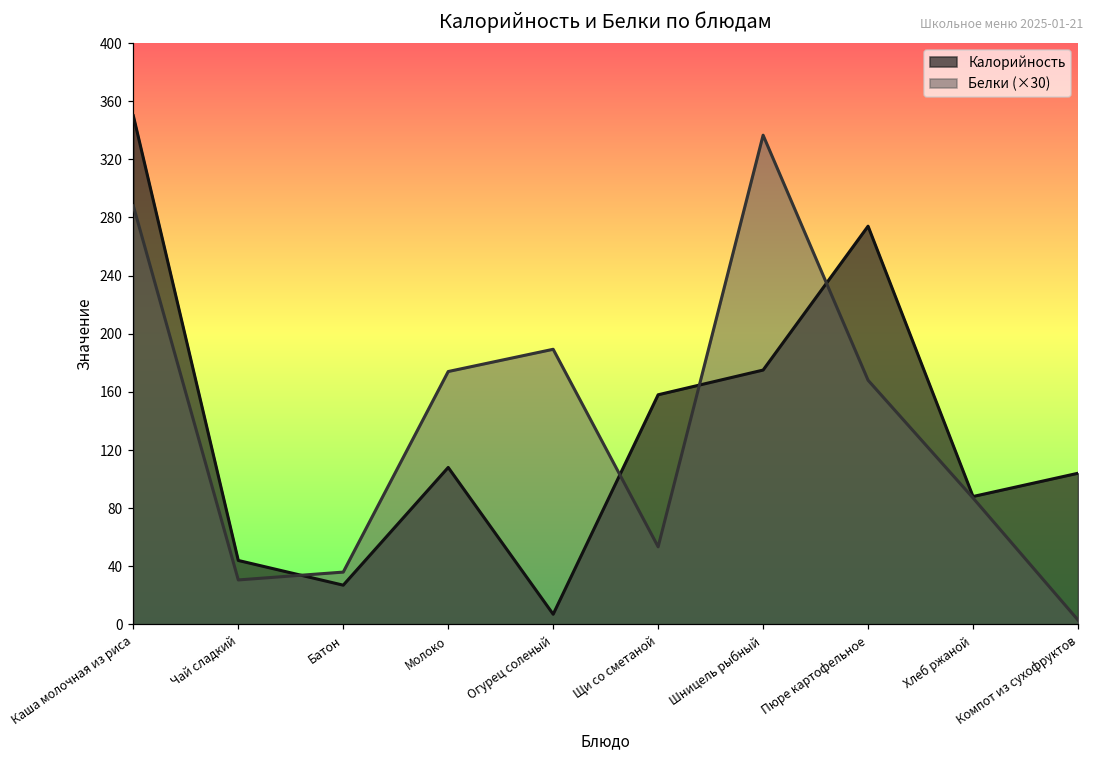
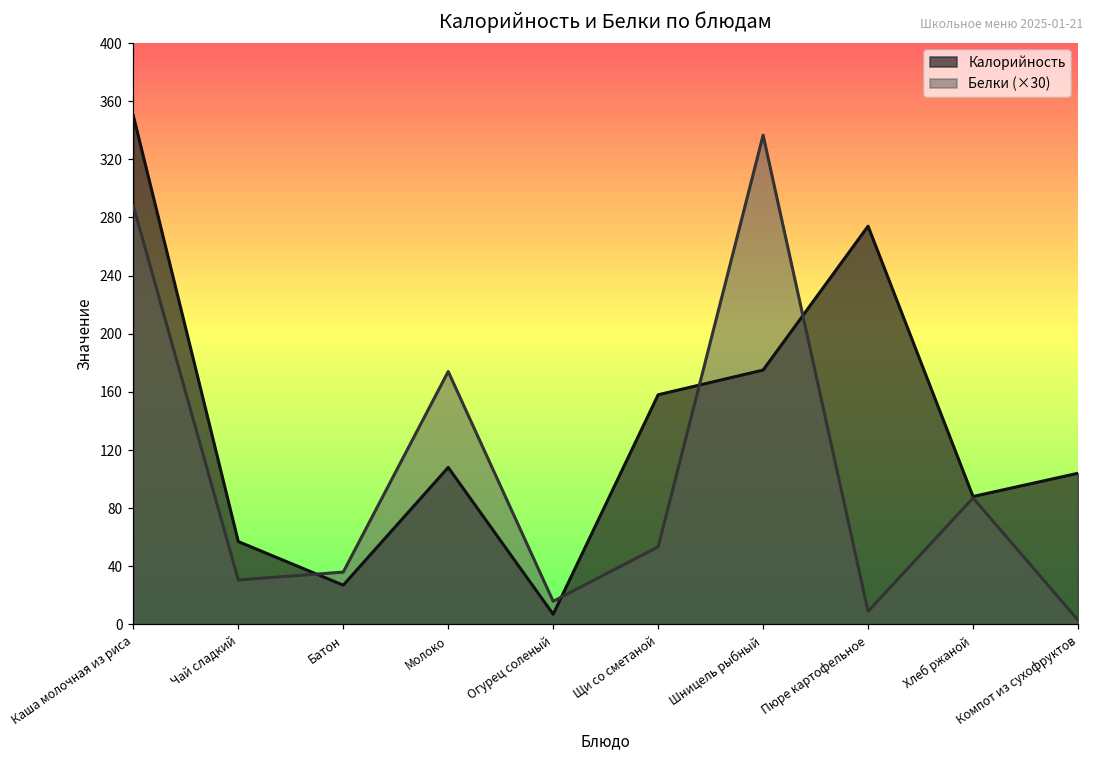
Калорийность, Чай сладкий: 44 -> 57
Белки (×30), Огурец соленый: 189 -> 16
Белки (×30), Пюре картофельное: 168 -> 9
